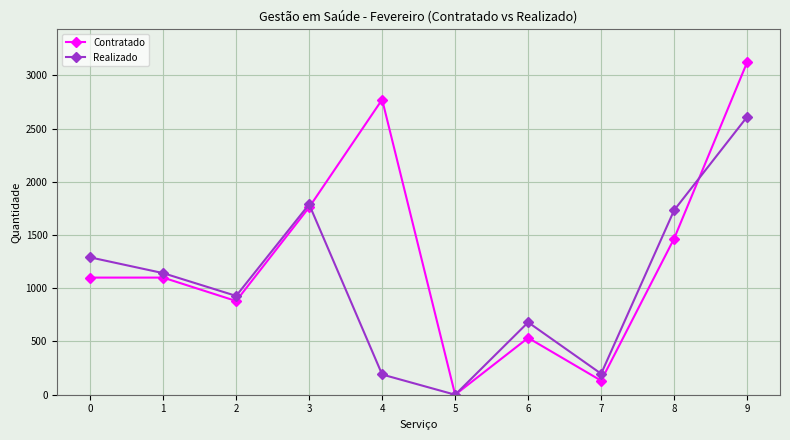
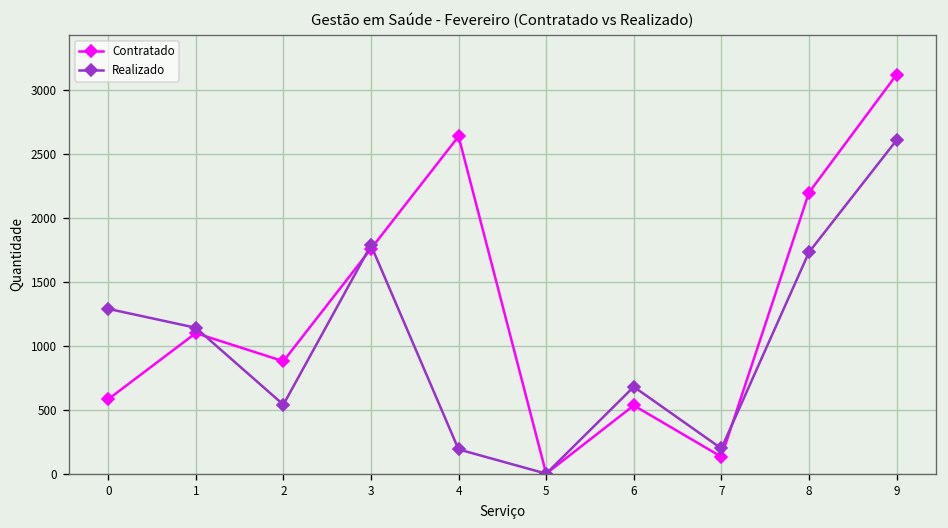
Contratado, 0: 1100 -> 580
Realizado, 2: 930 -> 540
Contratado, 4: 2770 -> 2640
Contratado, 8: 1470 -> 2200
